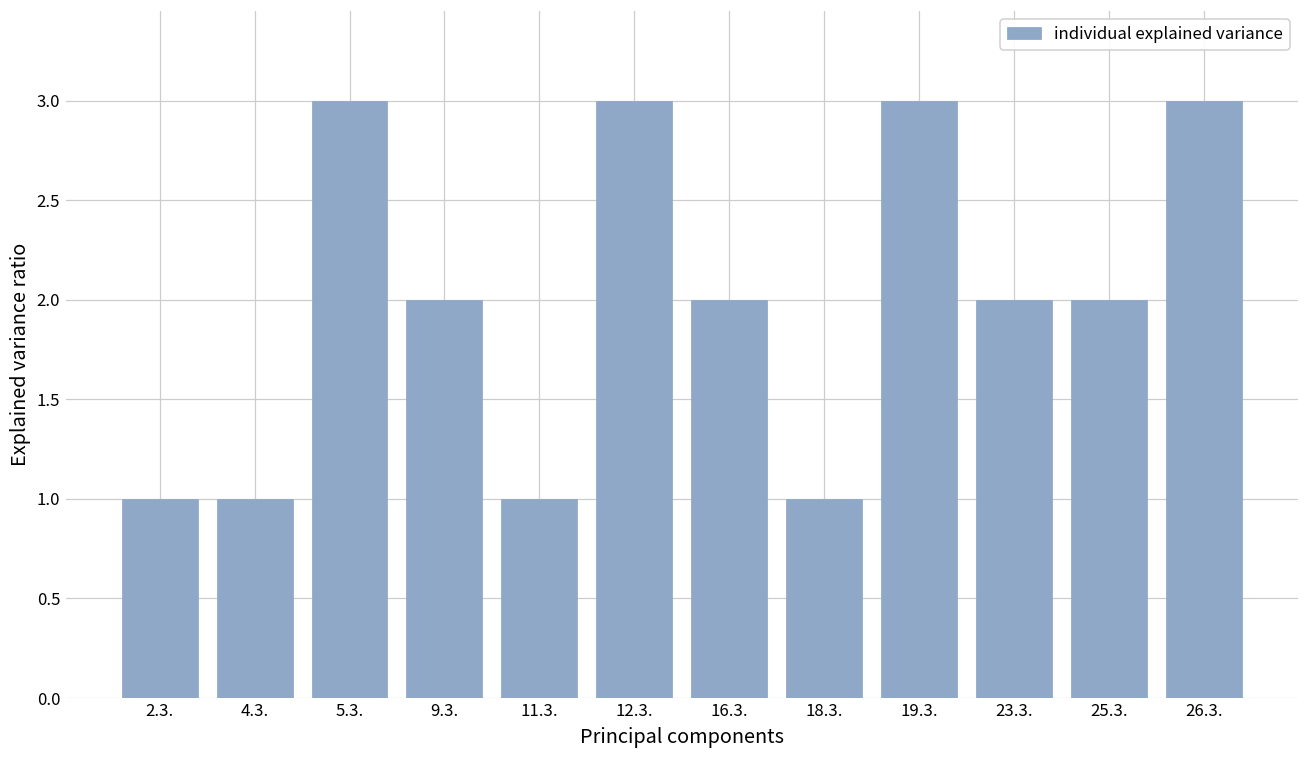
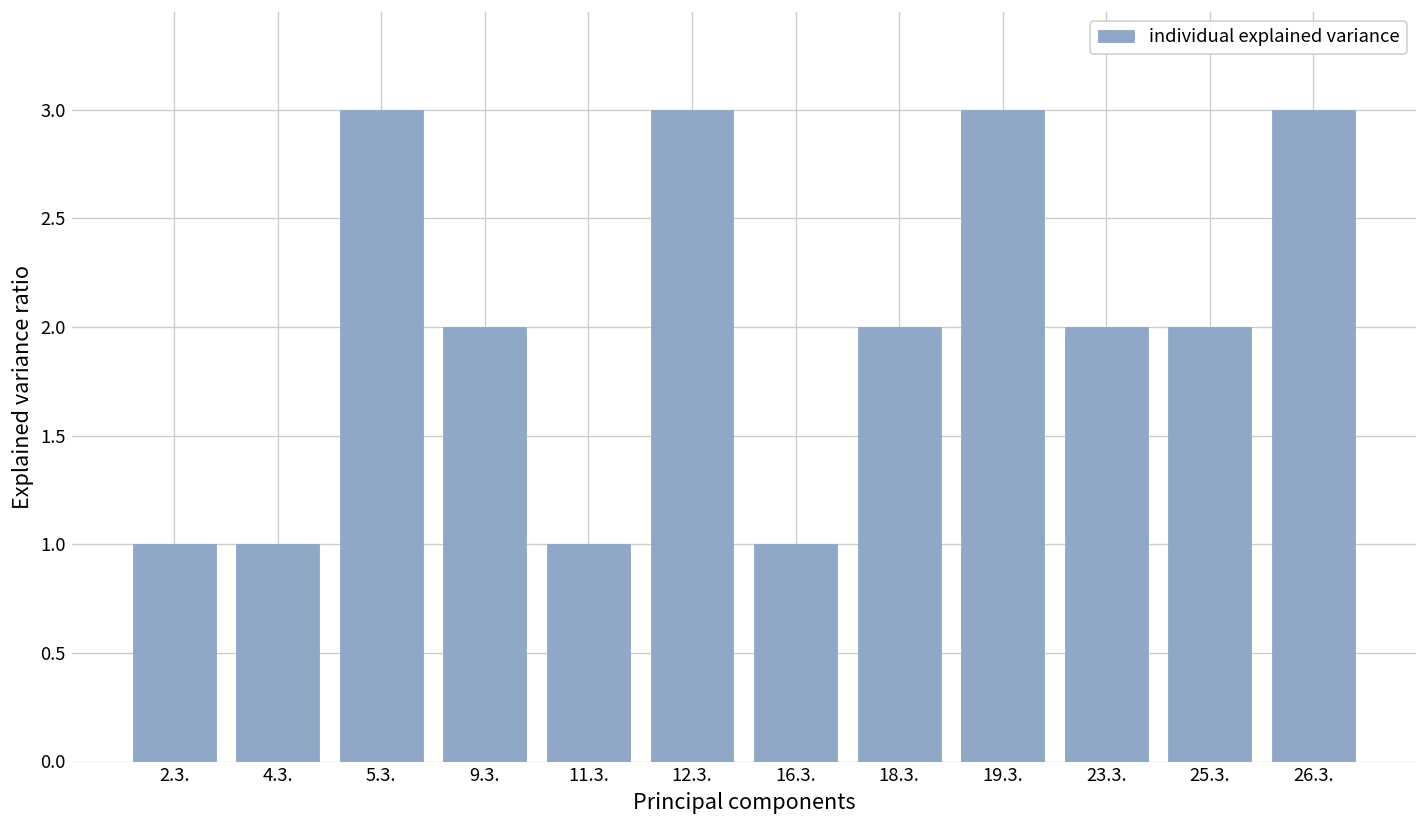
16.3.: 2 -> 1
18.3.: 1 -> 2
